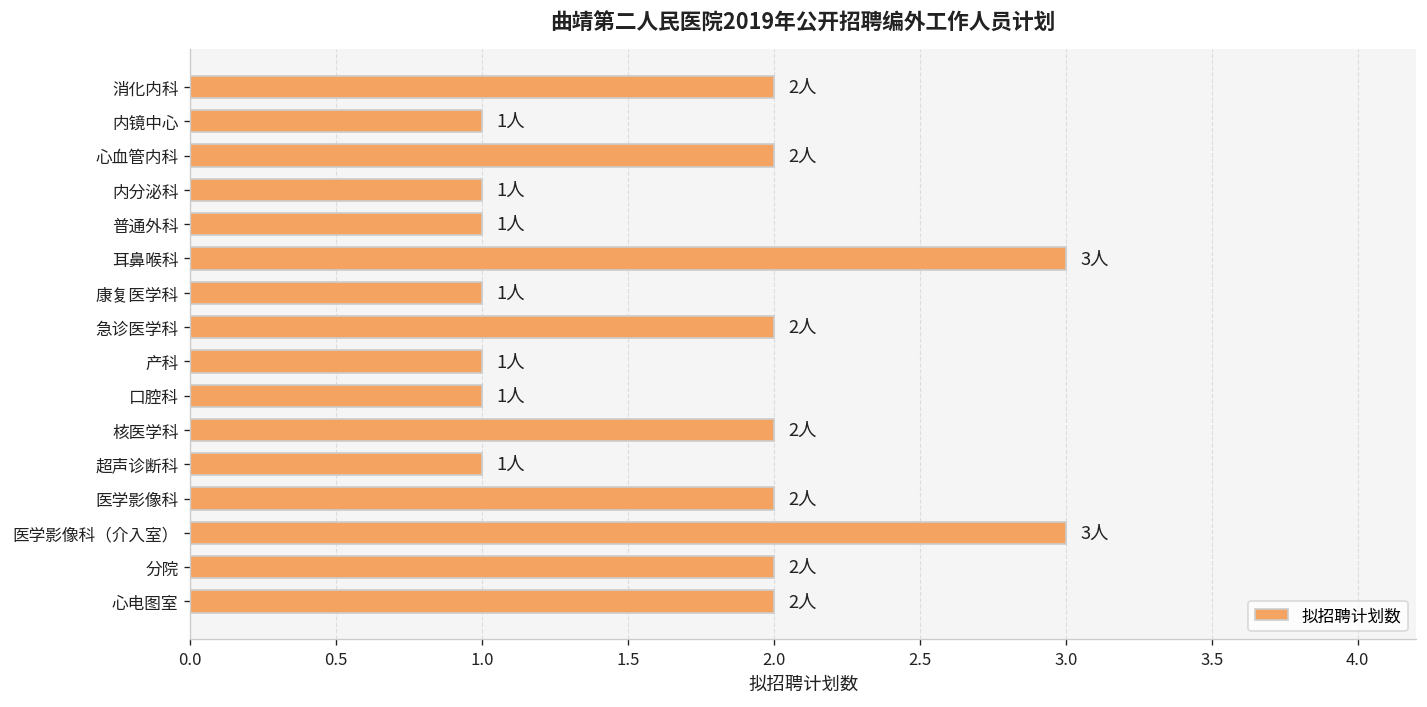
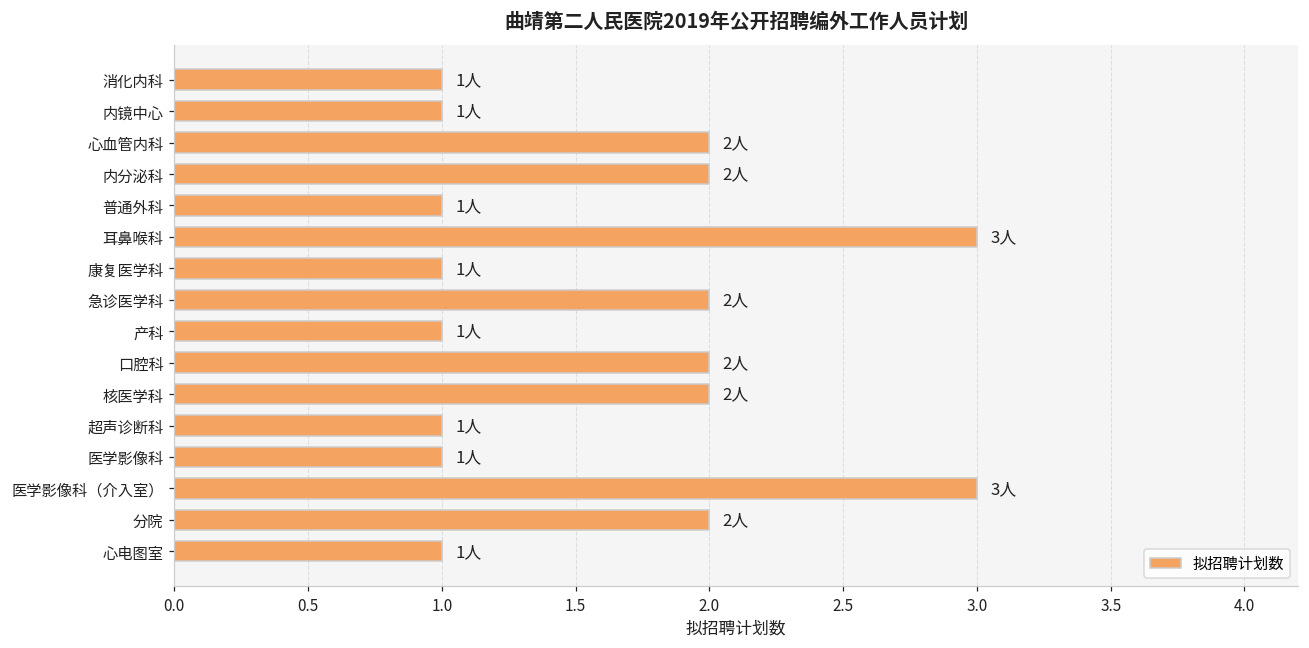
消化内科: 2人 -> 1人
内分泌科: 1人 -> 2人
口腔科: 1人 -> 2人
医学影像科: 2人 -> 1人
心电图室: 2人 -> 1人
